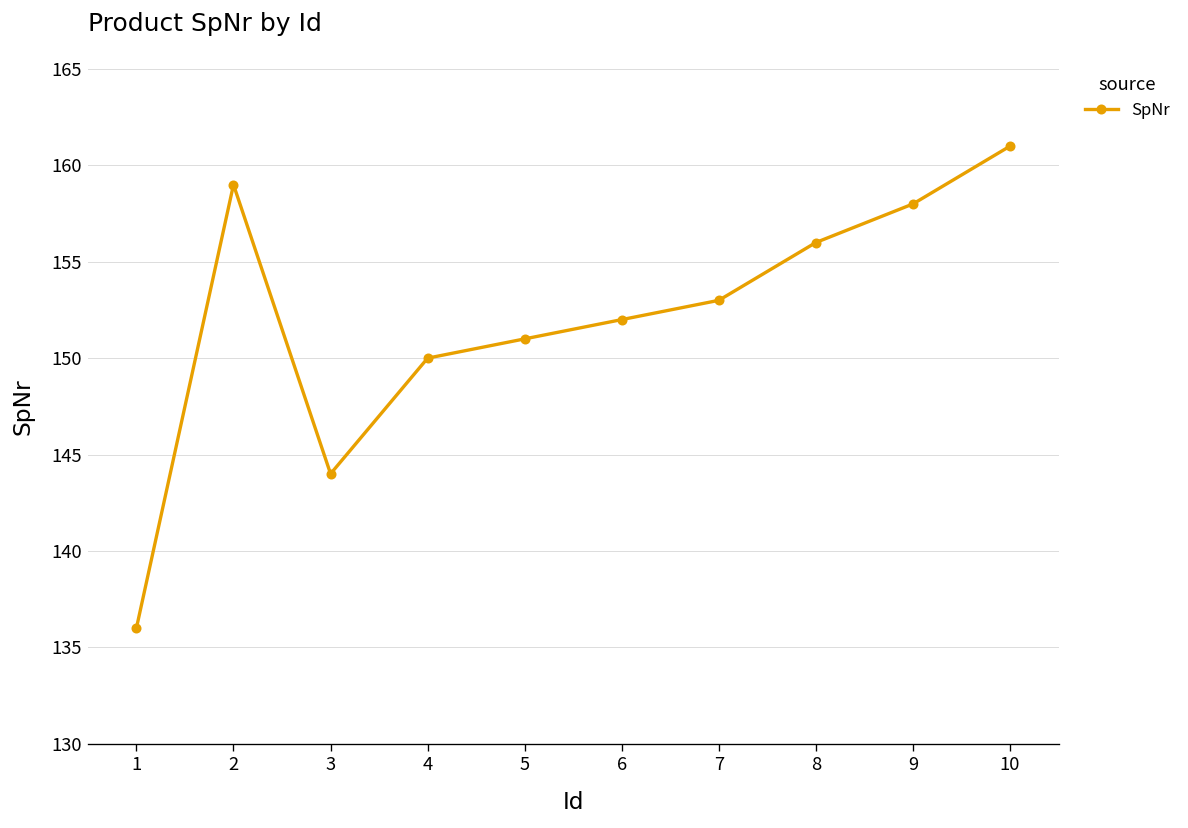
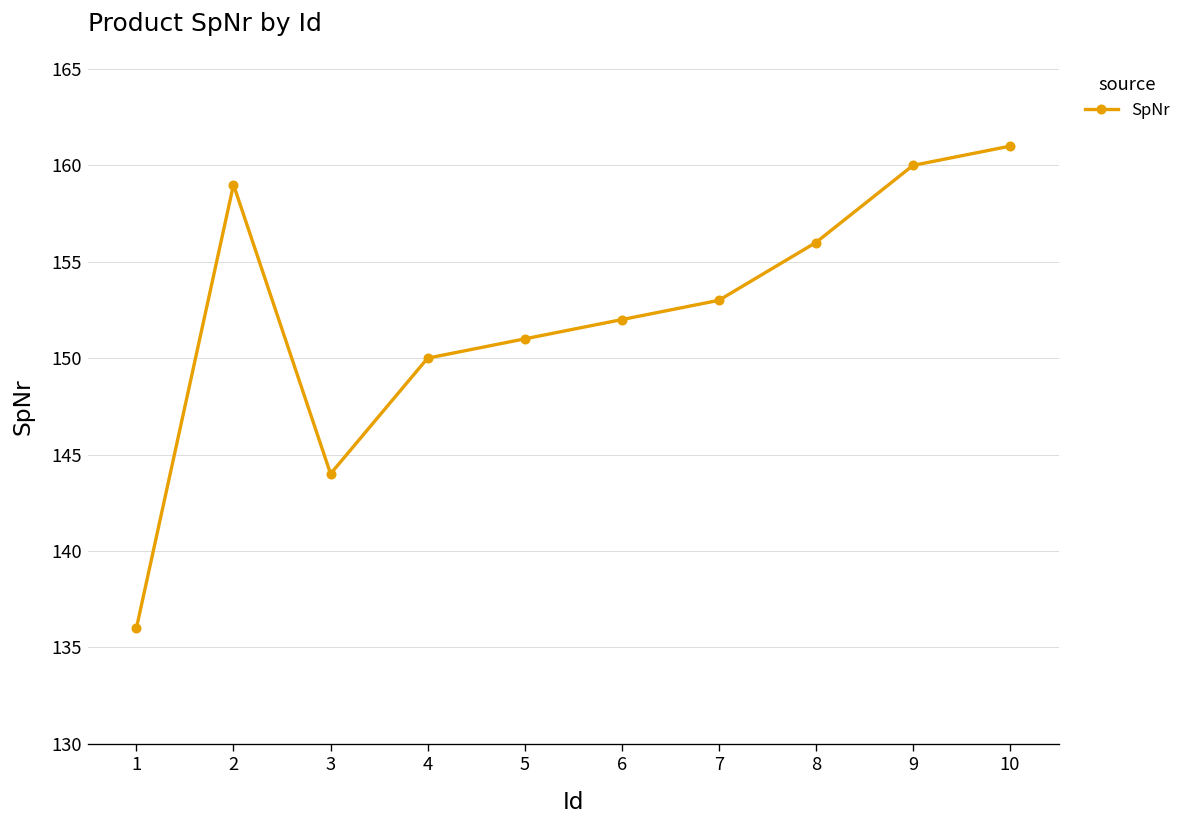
9: 158 -> 160
